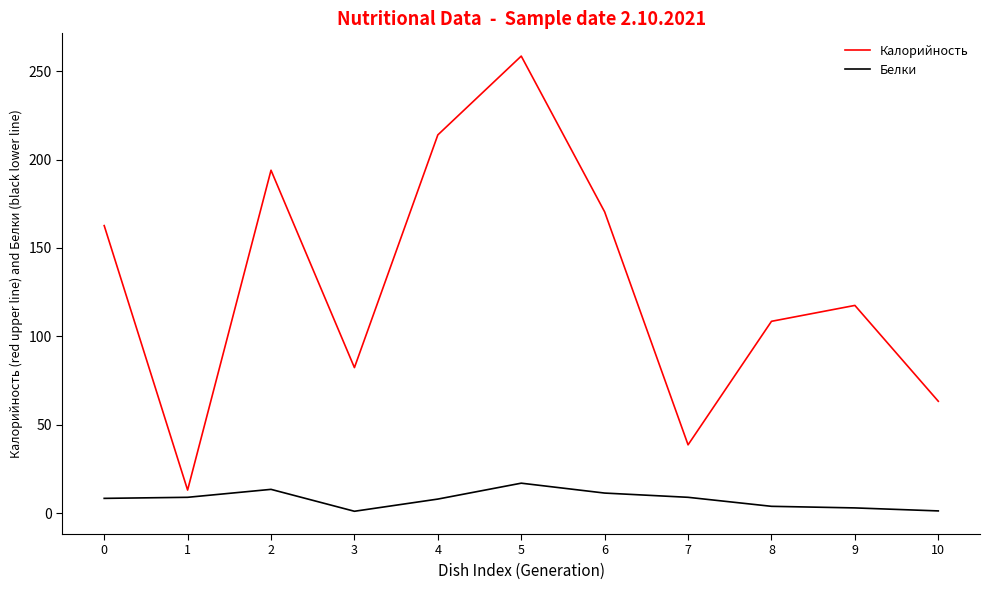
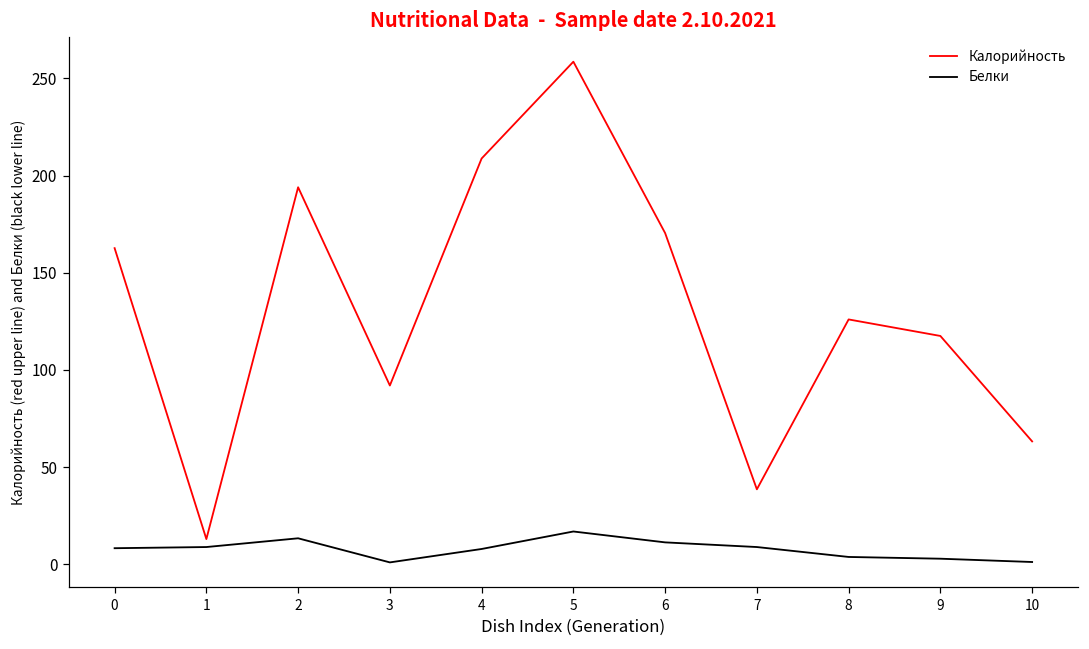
Калорийность, 3: 82 -> 92
Калорийность, 4: 214 -> 209
Калорийность, 8: 109 -> 126
